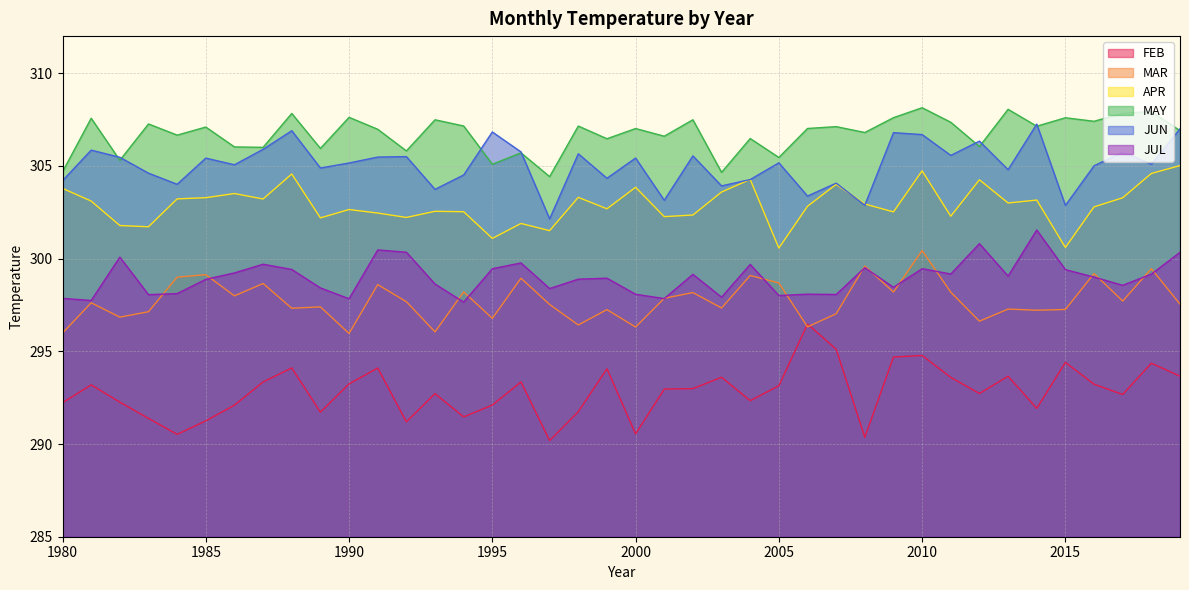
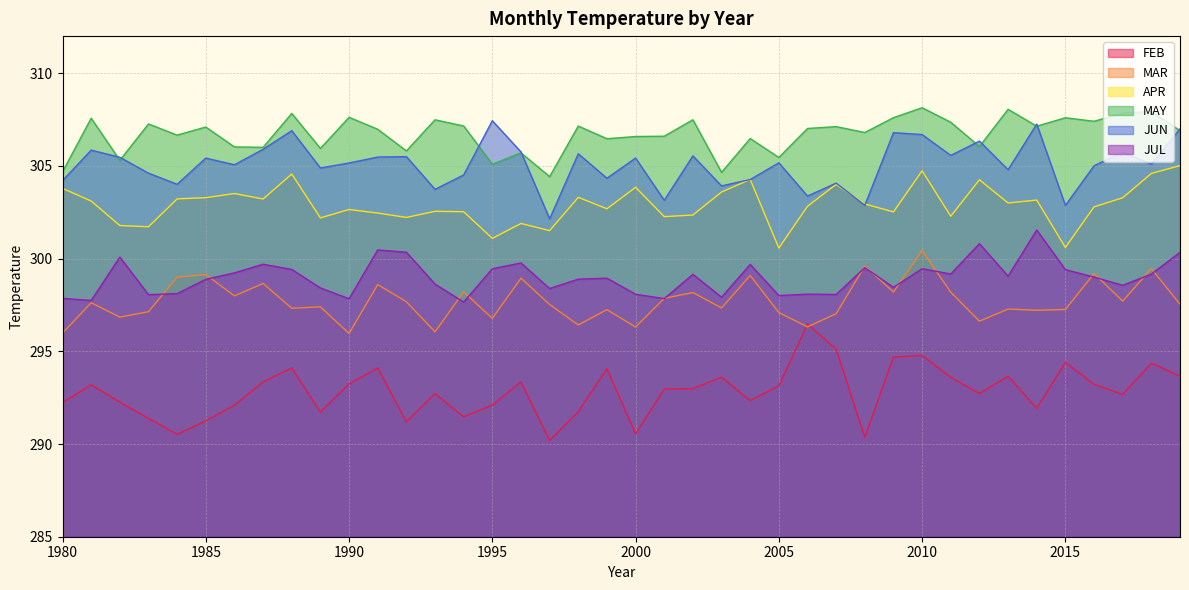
JUN, 1995: 306.8 -> 307.4
MAY, 2000: 307.0 -> 306.6
MAR, 2005: 298.7 -> 297.1
